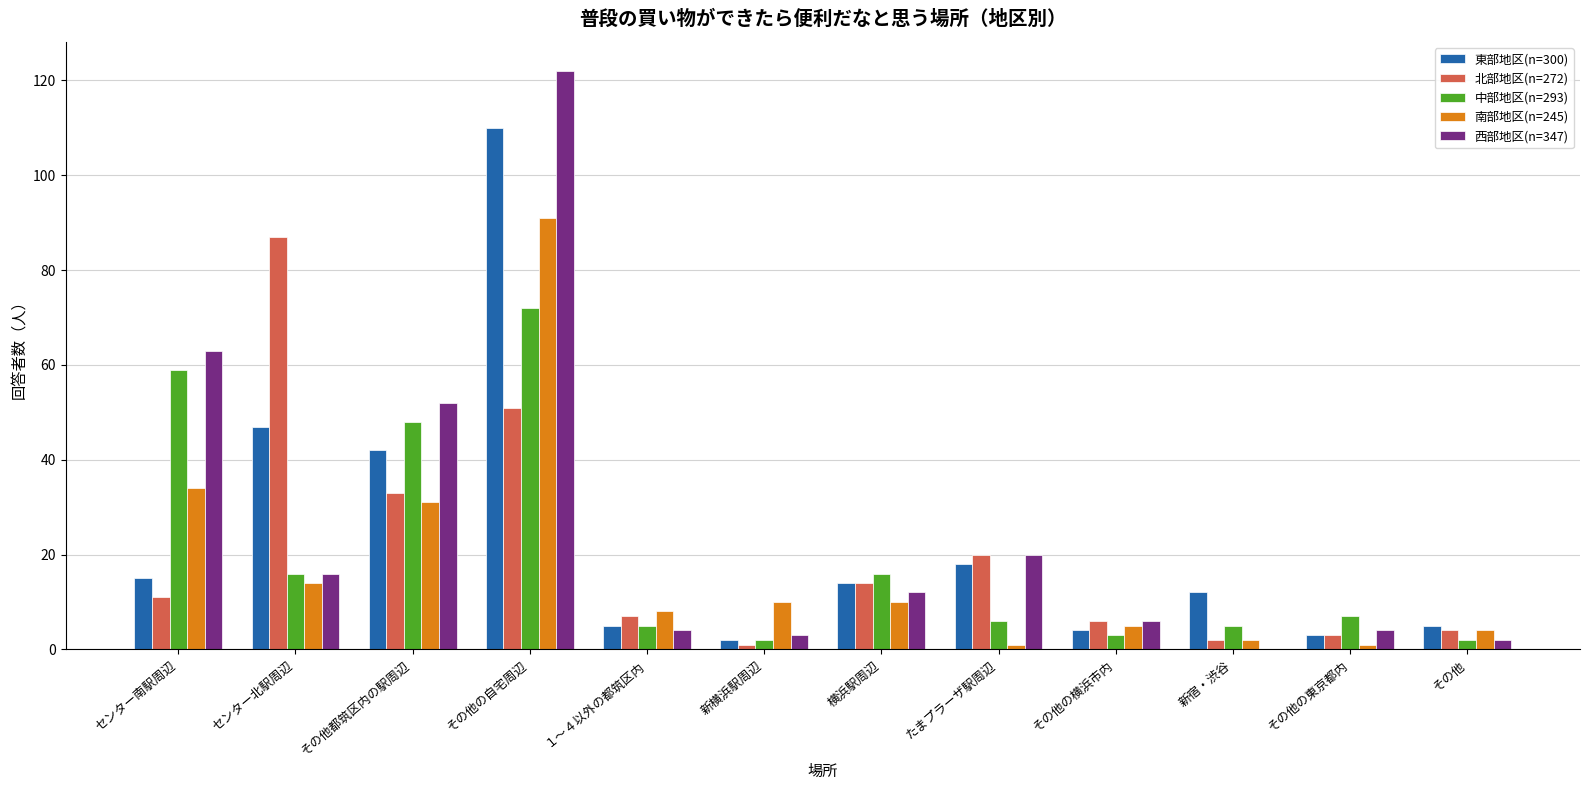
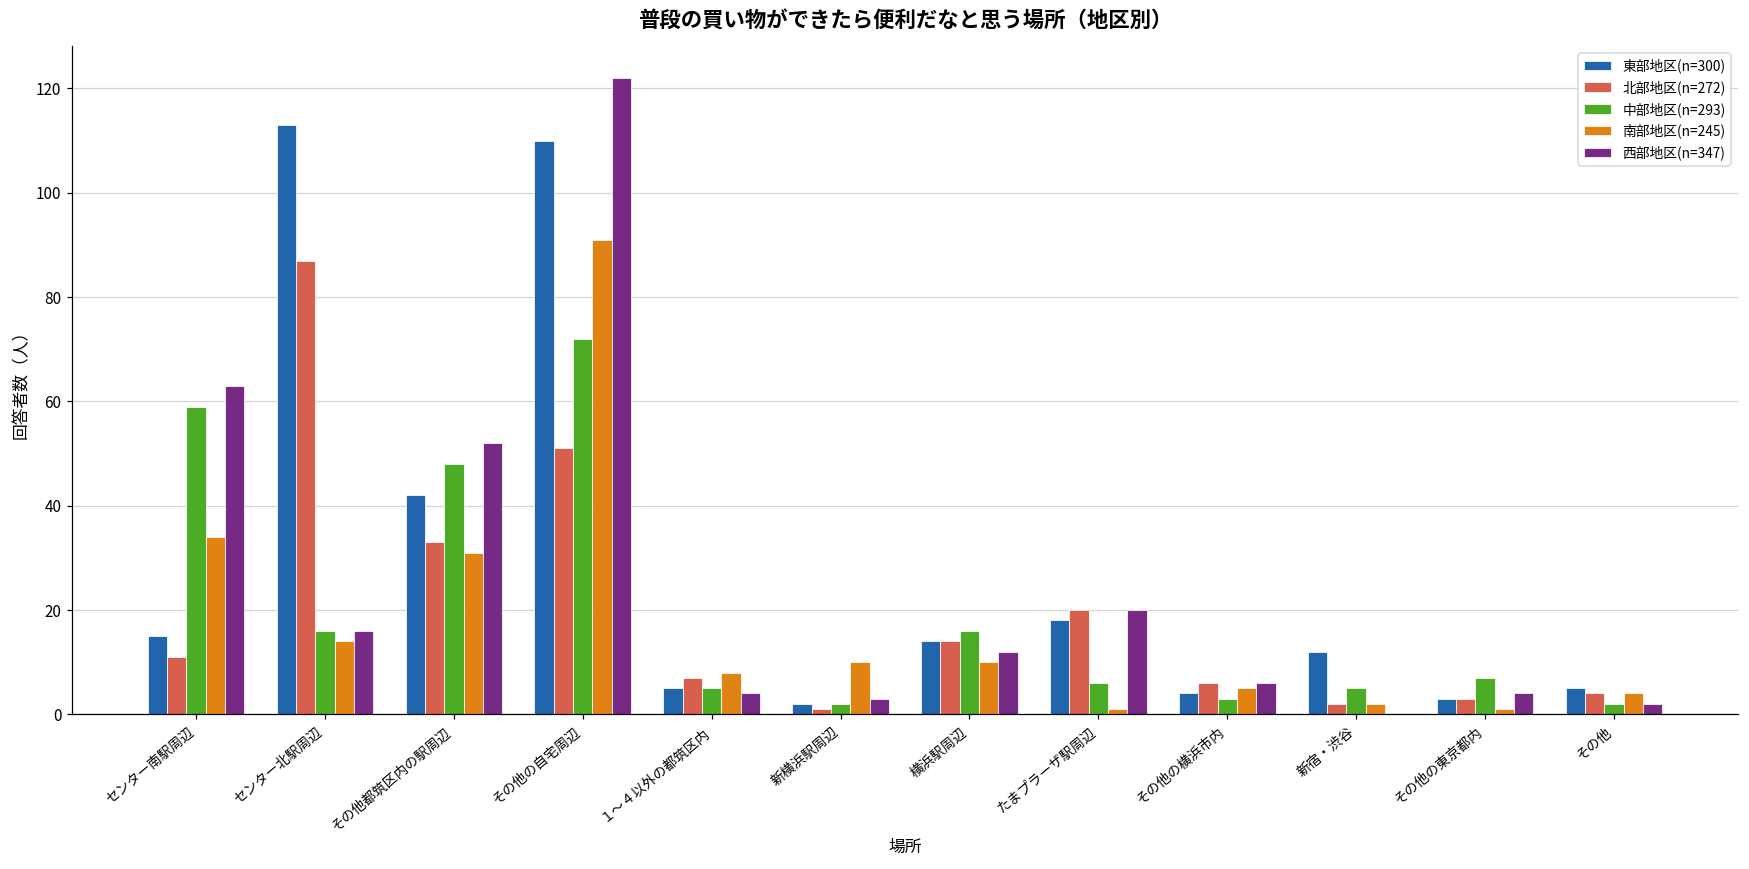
東部地区(n=300), センター北駅周辺: 47 -> 113
